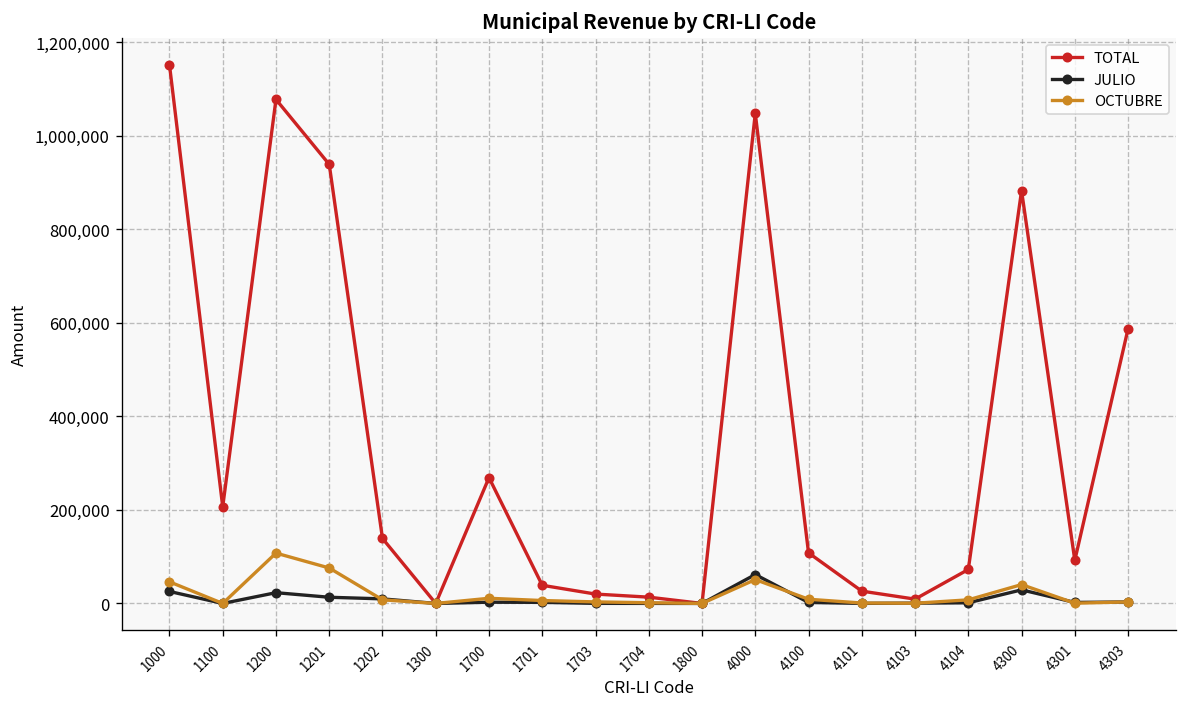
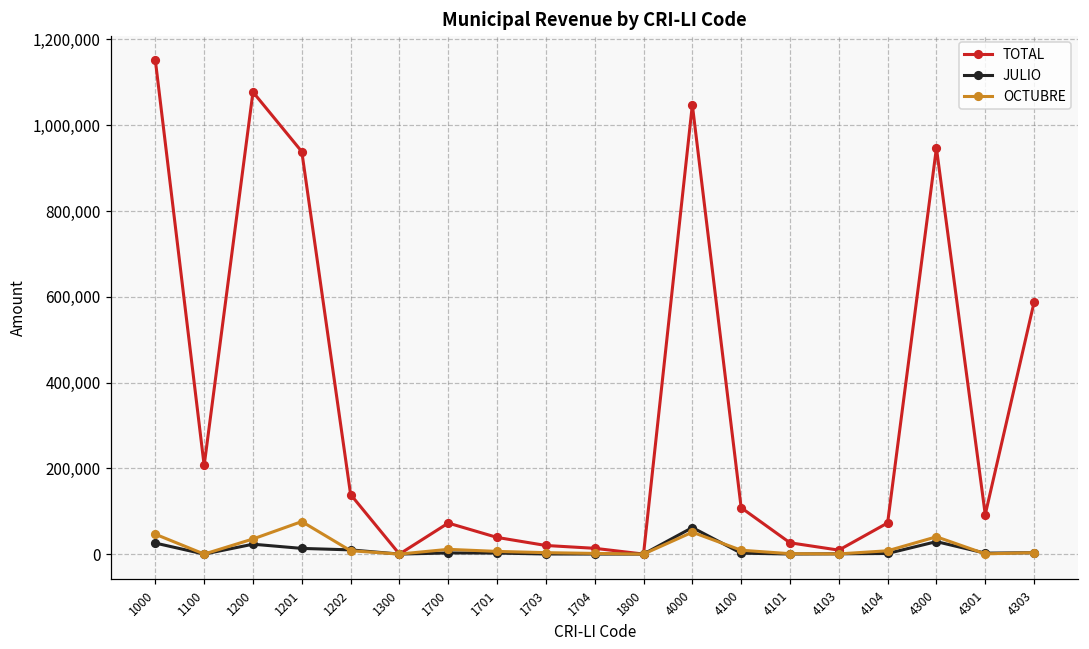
OCTUBRE, 1200: 110,000 -> 40,000
TOTAL, 1700: 270,000 -> 70,000
TOTAL, 4300: 880,000 -> 950,000
